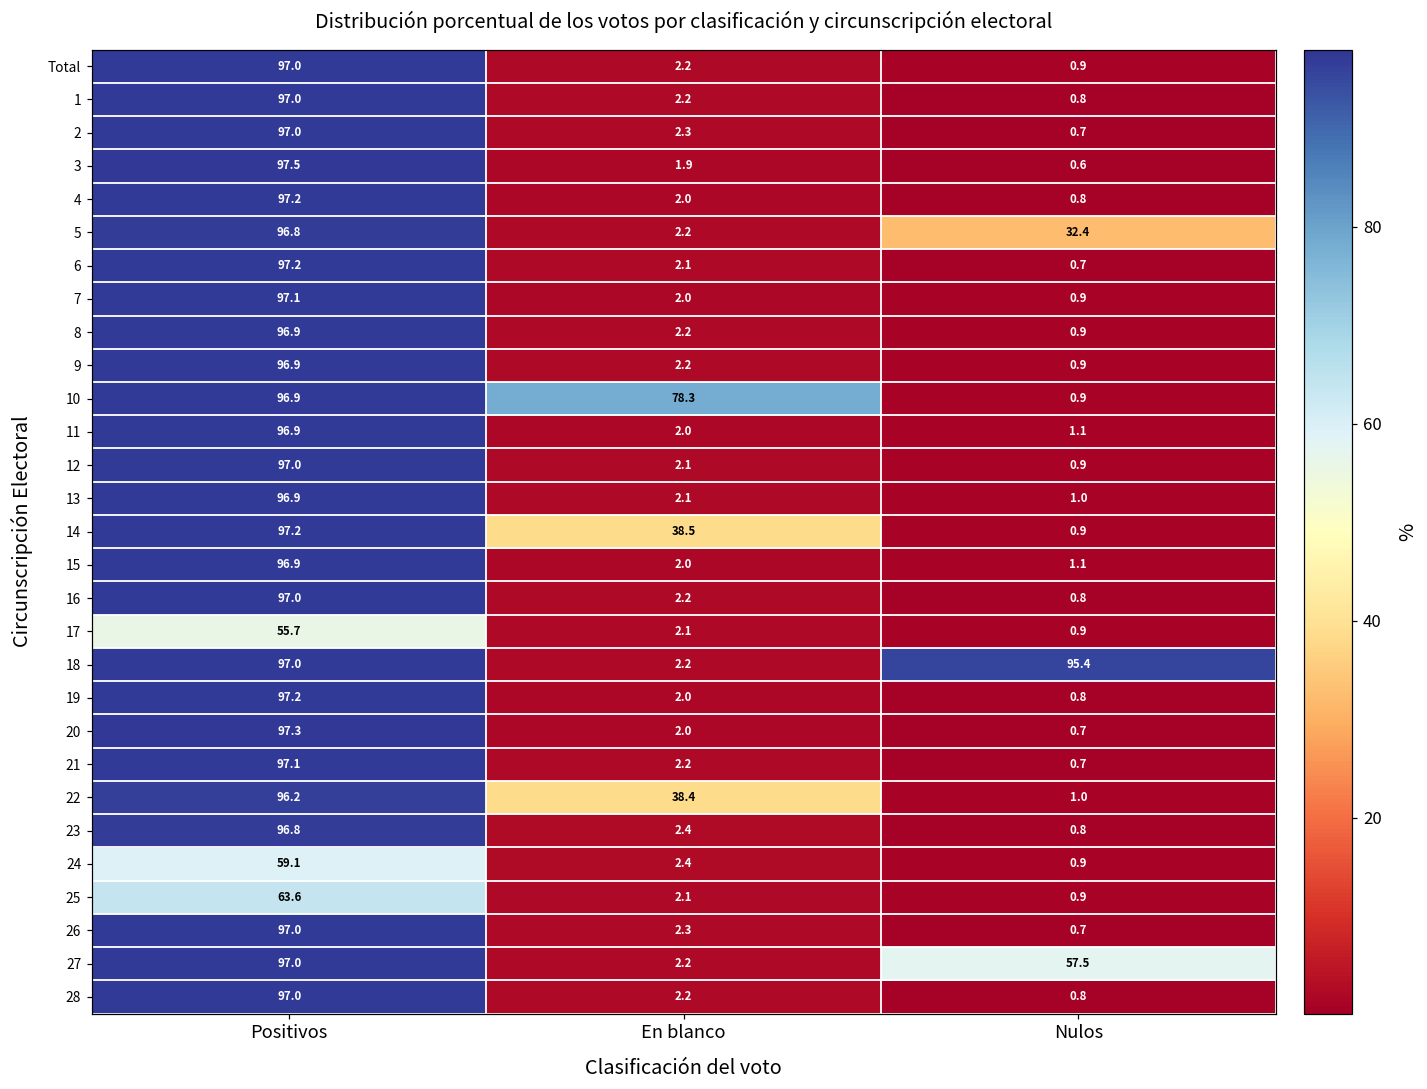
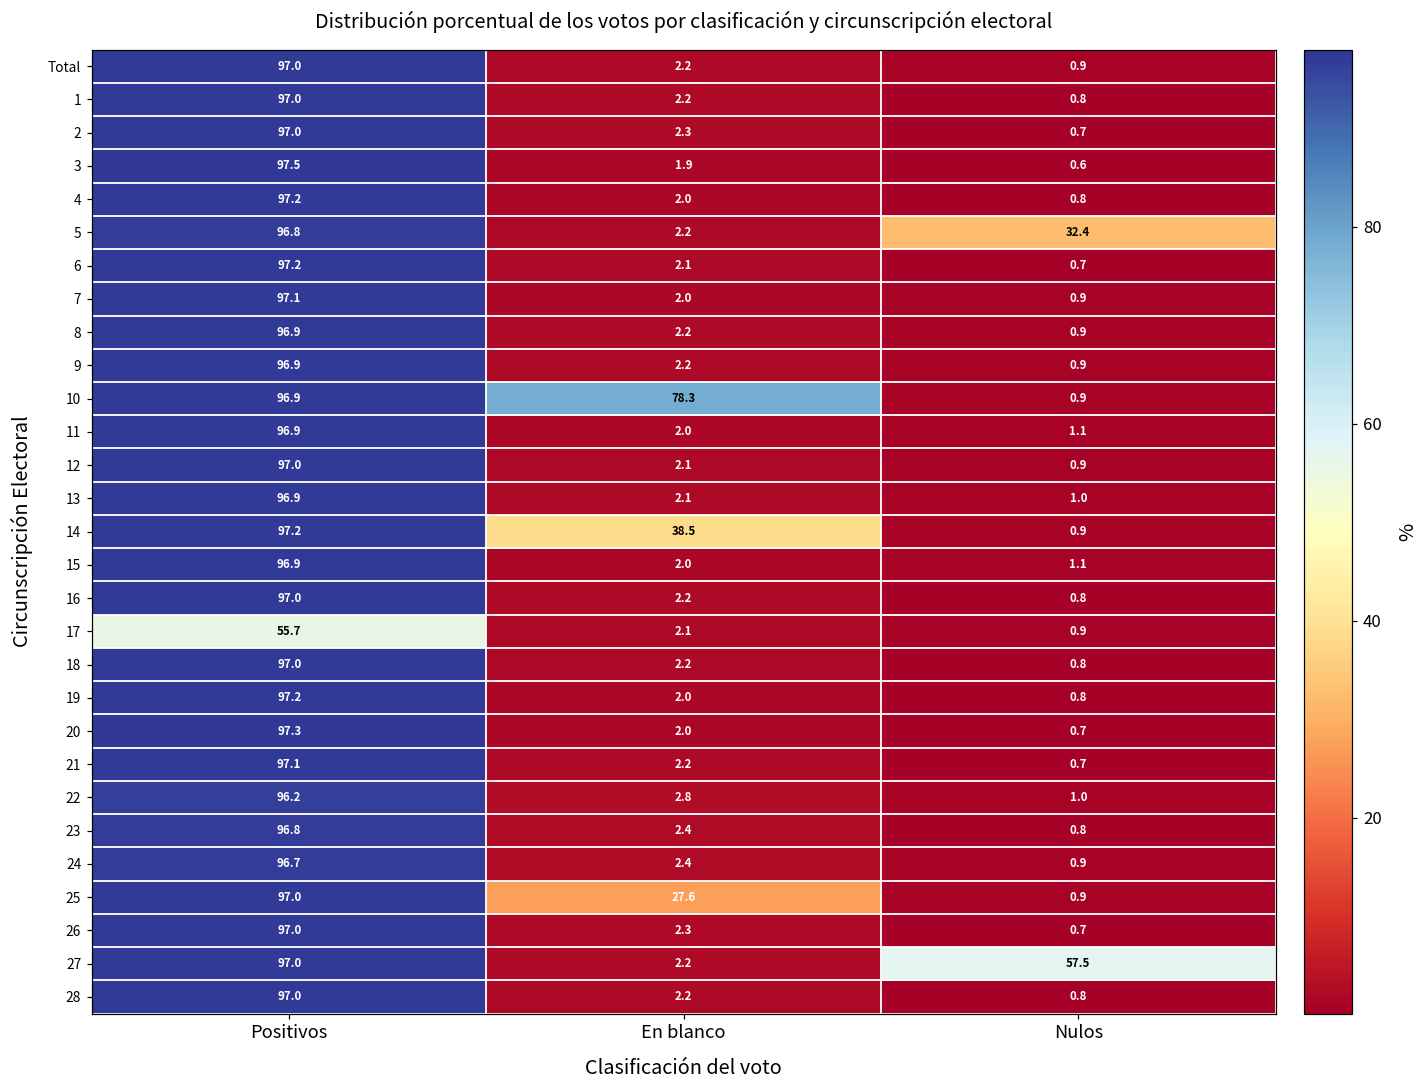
18, Nulos: 95.4 -> 0.8
22, En blanco: 38.4 -> 2.8
24, Positivos: 59.1 -> 96.7
25, Positivos: 63.6 -> 97.0
25, En blanco: 2.1 -> 27.6
